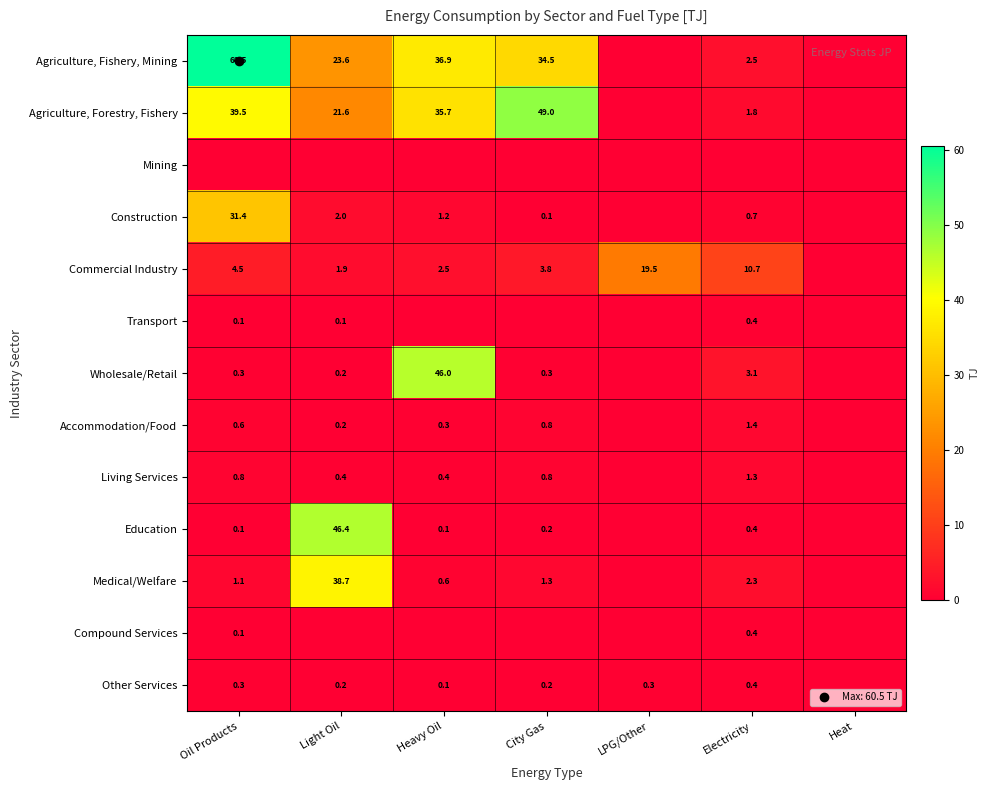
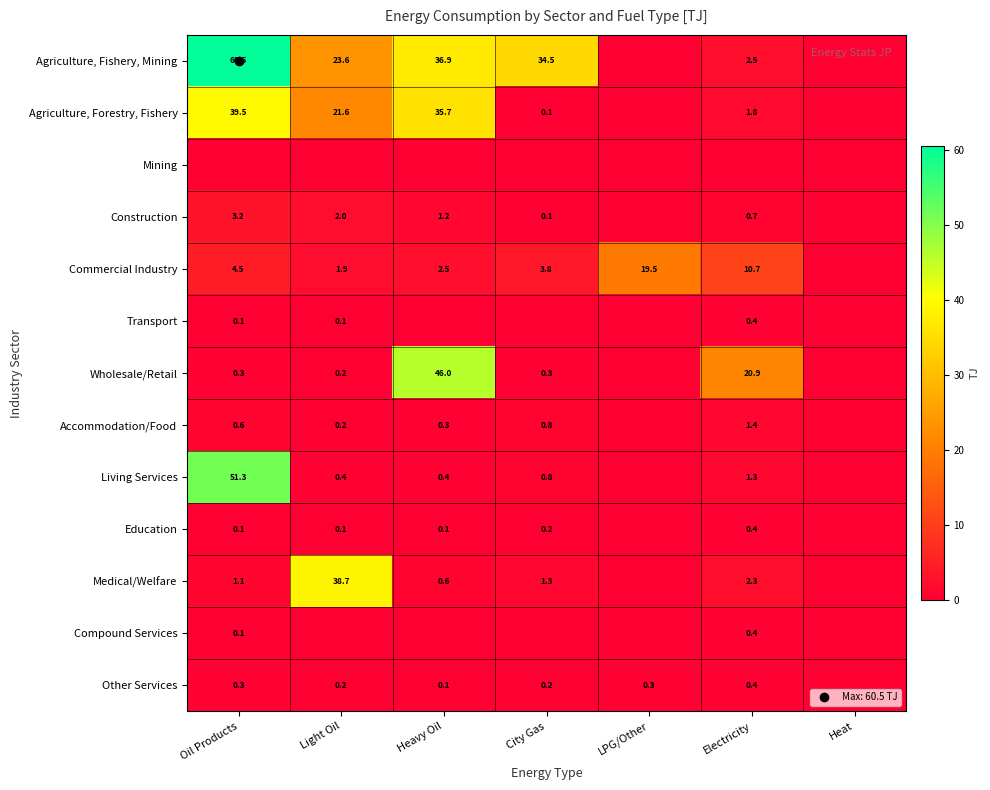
Agriculture, Forestry, Fishery, City Gas: 49.0 -> 0.1
Construction, Oil Products: 31.4 -> 3.2
Wholesale/Retail, Electricity: 3.1 -> 20.9
Living Services, Oil Products: 0.8 -> 51.3
Education, Light Oil: 46.4 -> 0.1
